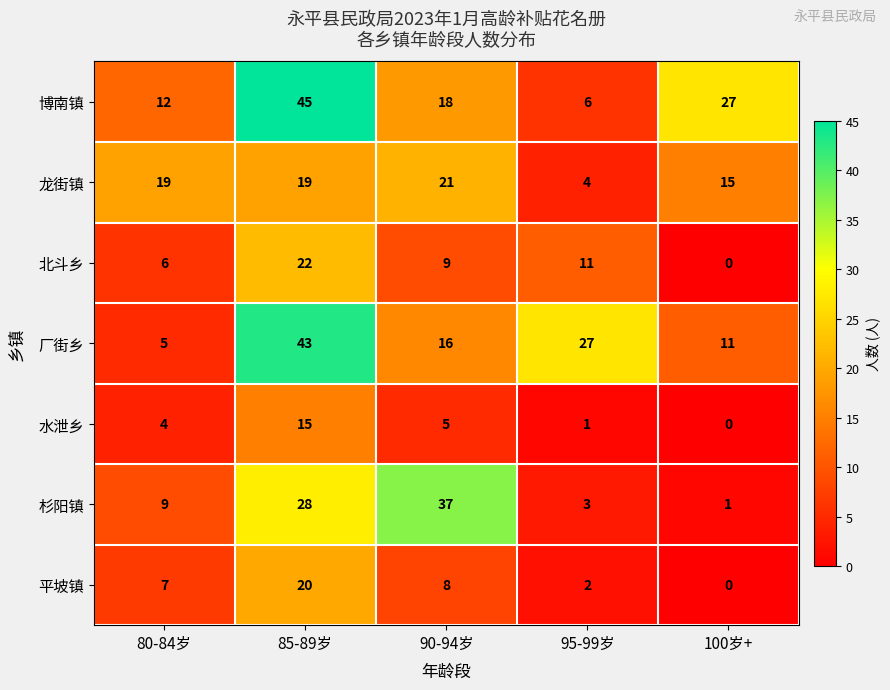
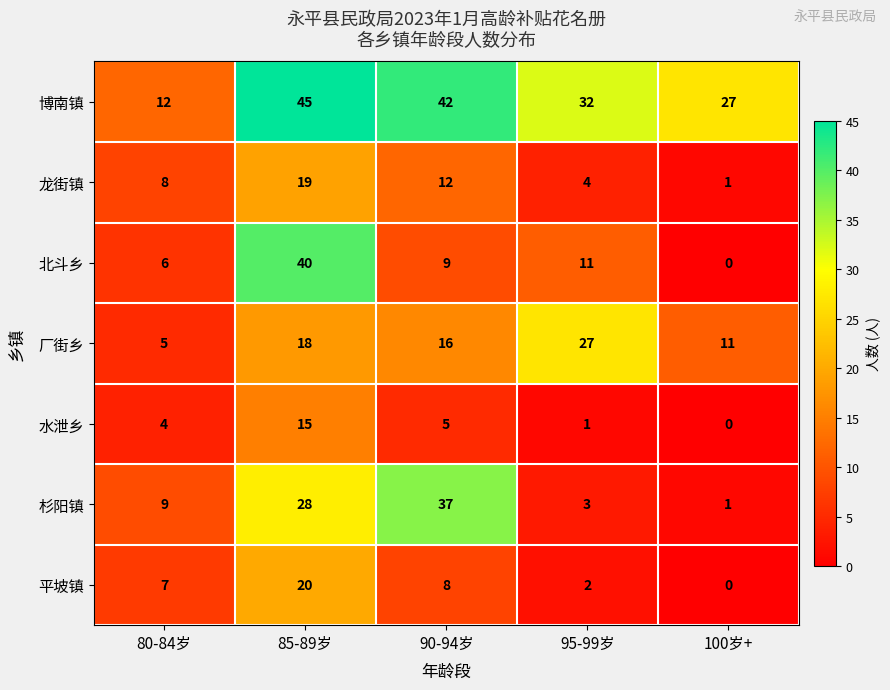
博南镇, 90-94岁: 18 -> 42
博南镇, 95-99岁: 6 -> 32
龙街镇, 80-84岁: 19 -> 8
龙街镇, 90-94岁: 21 -> 12
龙街镇, 100岁+: 15 -> 1
北斗乡, 85-89岁: 22 -> 40
厂街乡, 85-89岁: 43 -> 18
